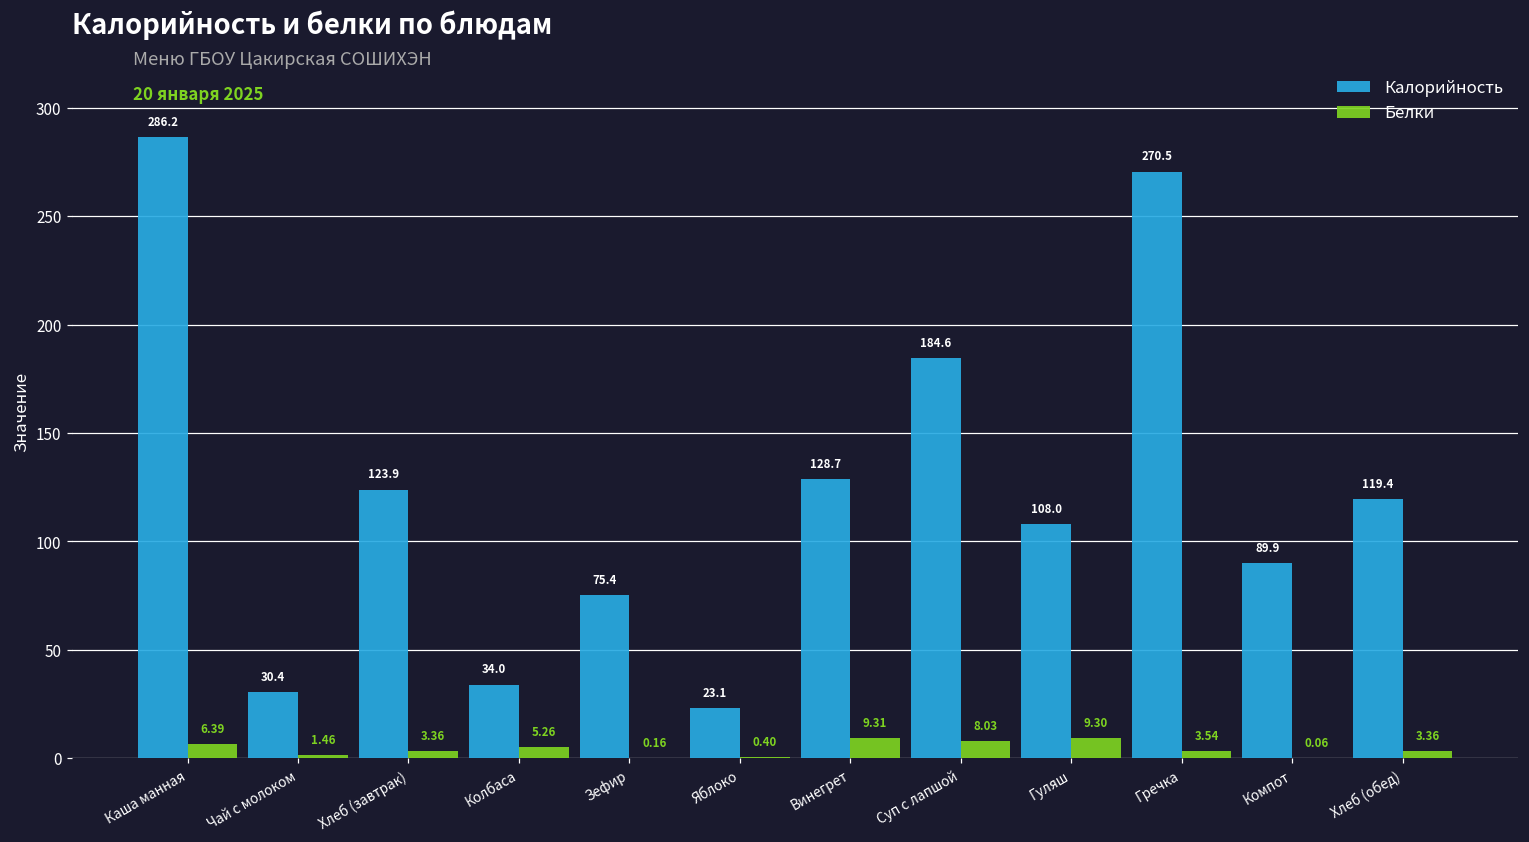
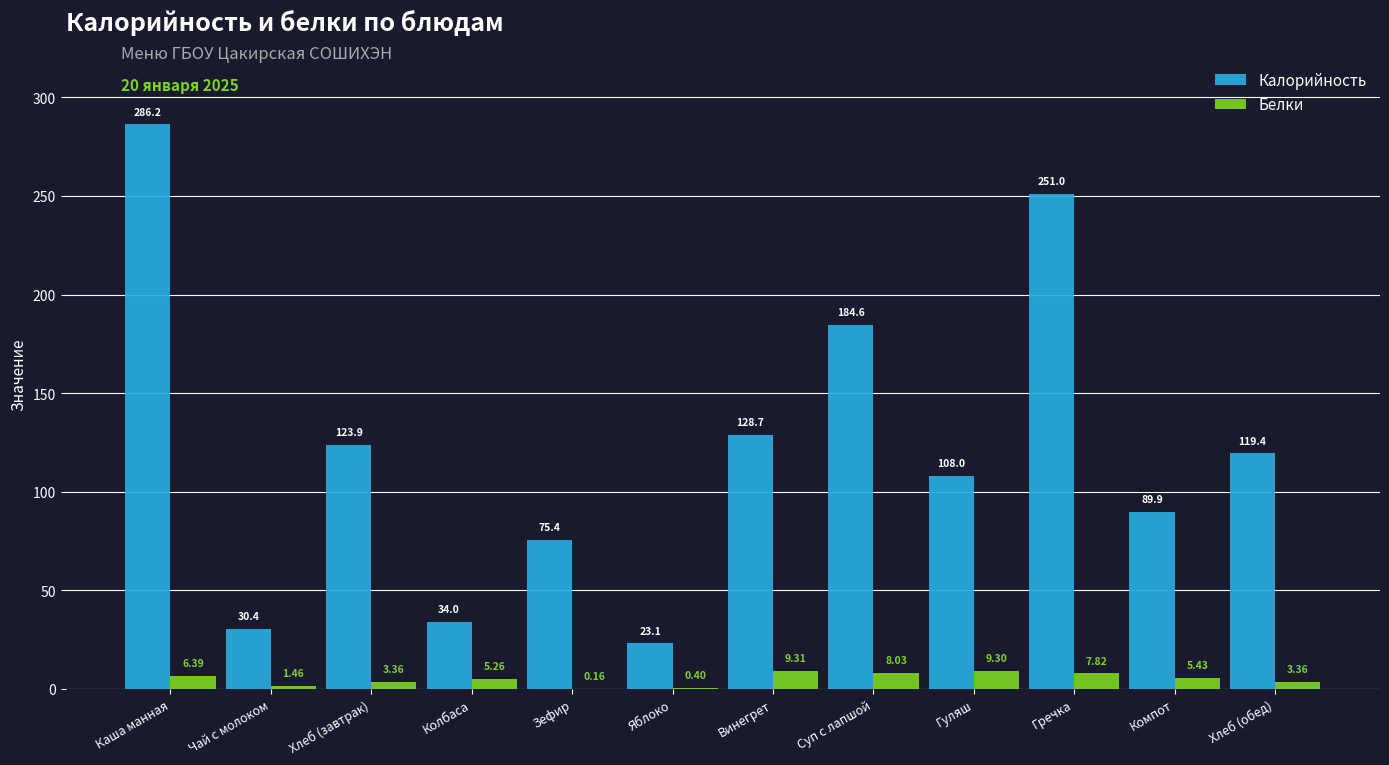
Калорийность, Гречка: 270.5 -> 251.0
Белки, Гречка: 3.54 -> 7.82
Белки, Компот: 0.06 -> 5.43
